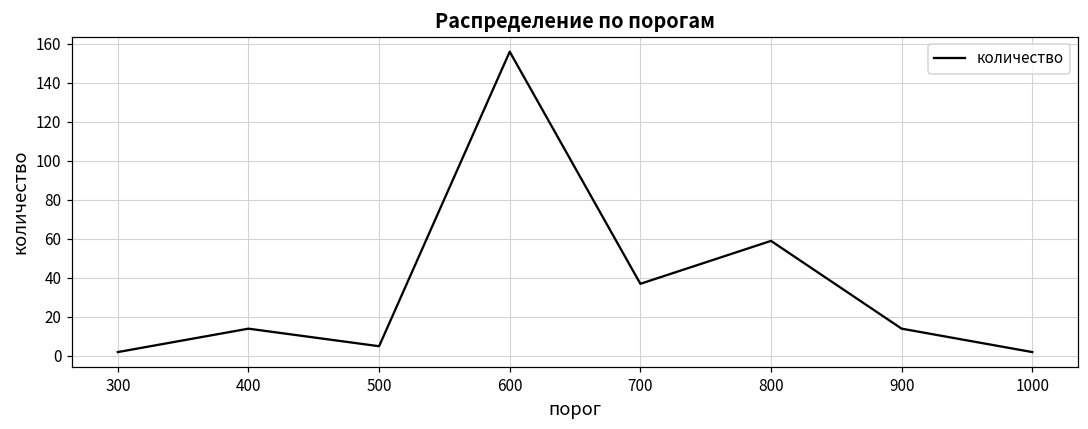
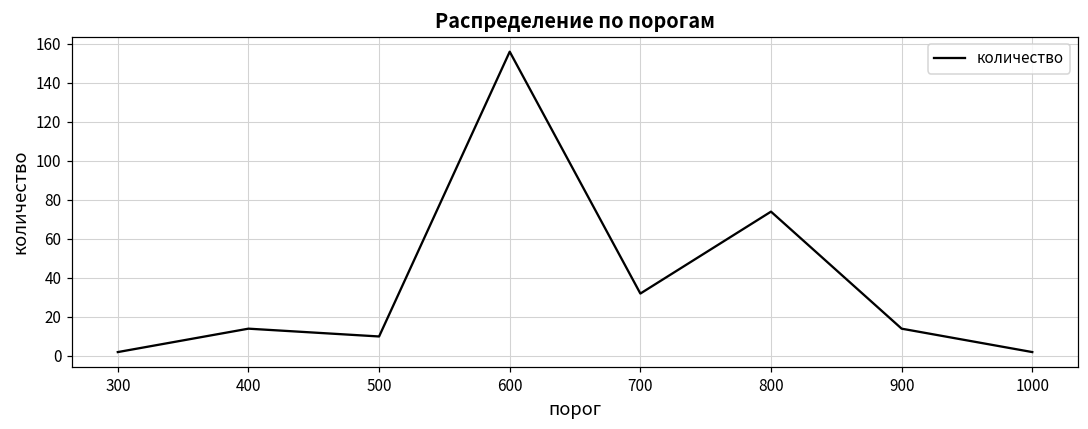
500: 5 -> 10
700: 37 -> 32
800: 59 -> 74
